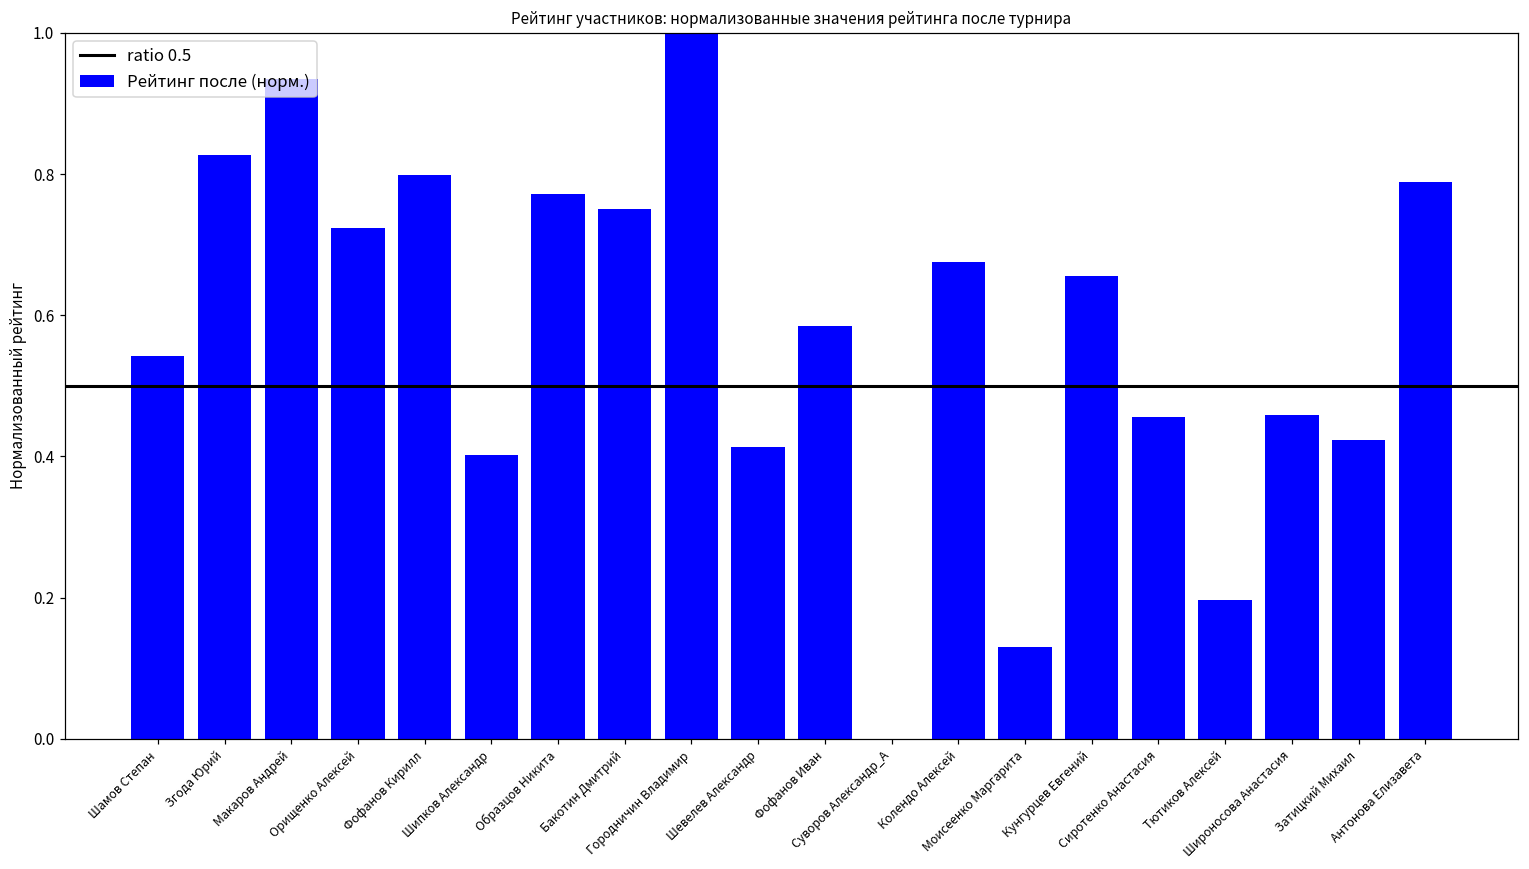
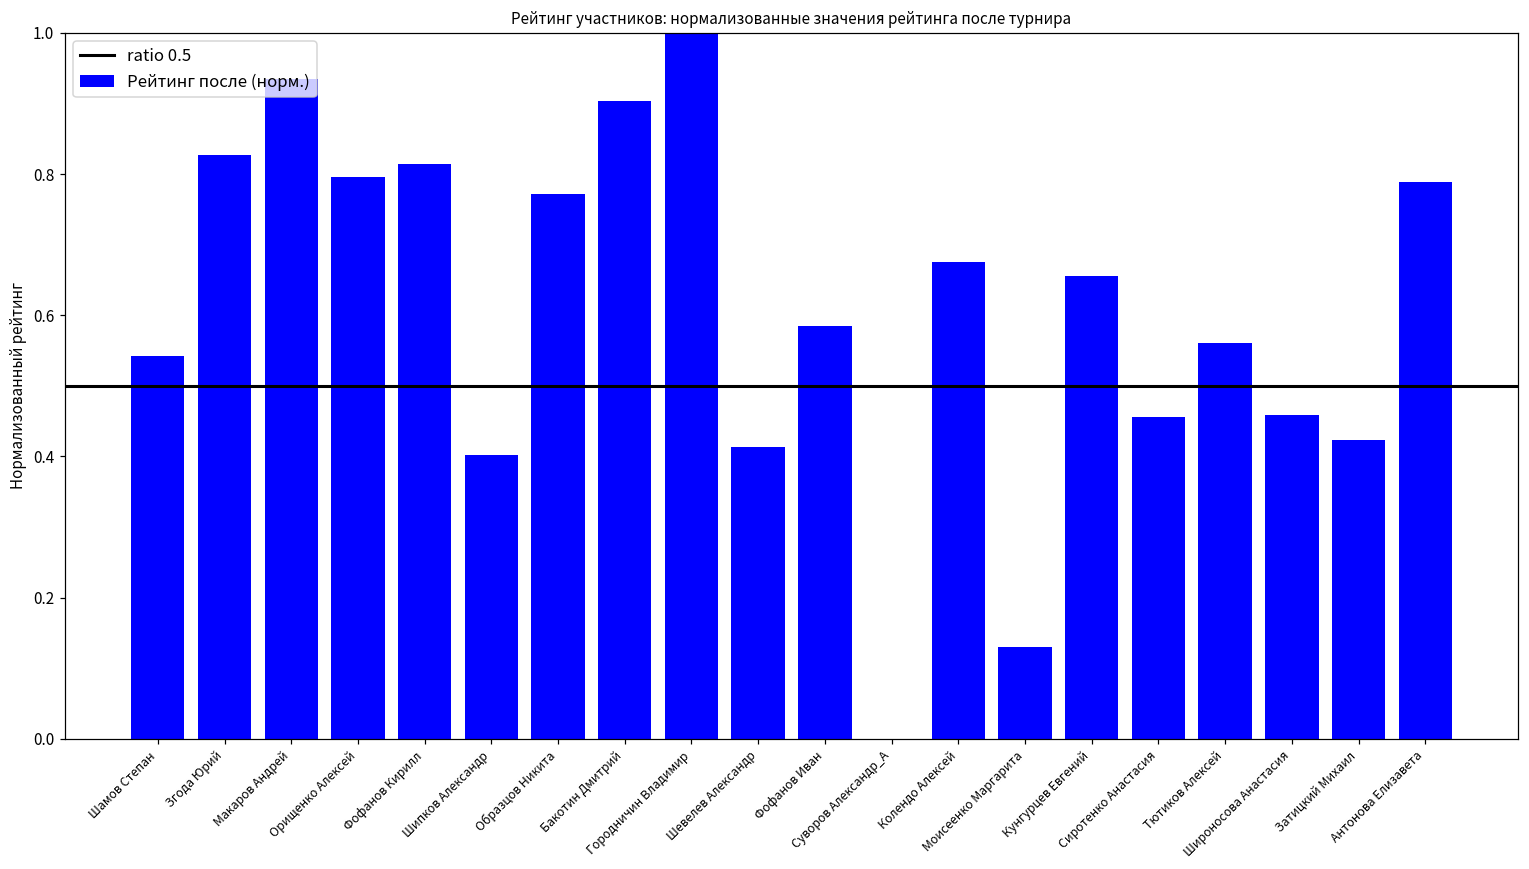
Орищенко Алексей: 0.72 -> 0.80
Фофанов Кирилл: 0.80 -> 0.81
Бакотин Дмитрий: 0.75 -> 0.90
Тютиков Алексей: 0.20 -> 0.56
